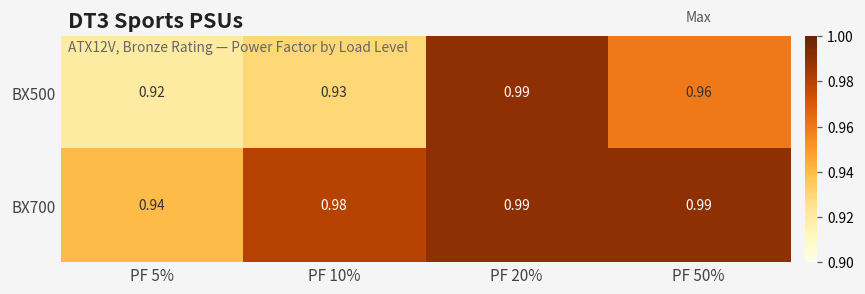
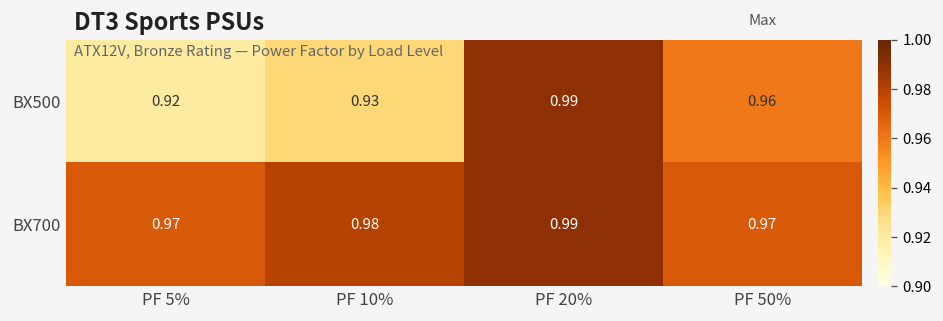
BX700, PF 5%: 0.94 -> 0.97
BX700, PF 50%: 0.99 -> 0.97
